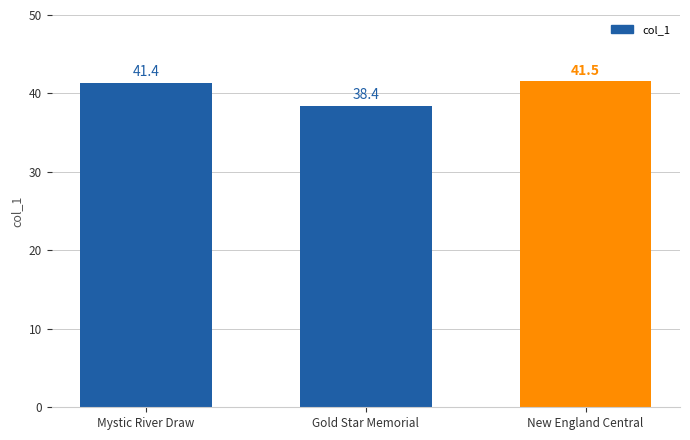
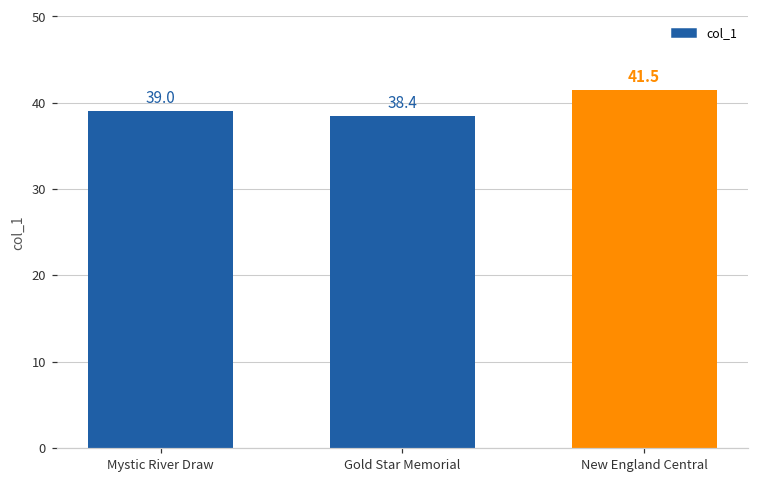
Mystic River Draw: 41.4 -> 39.0
